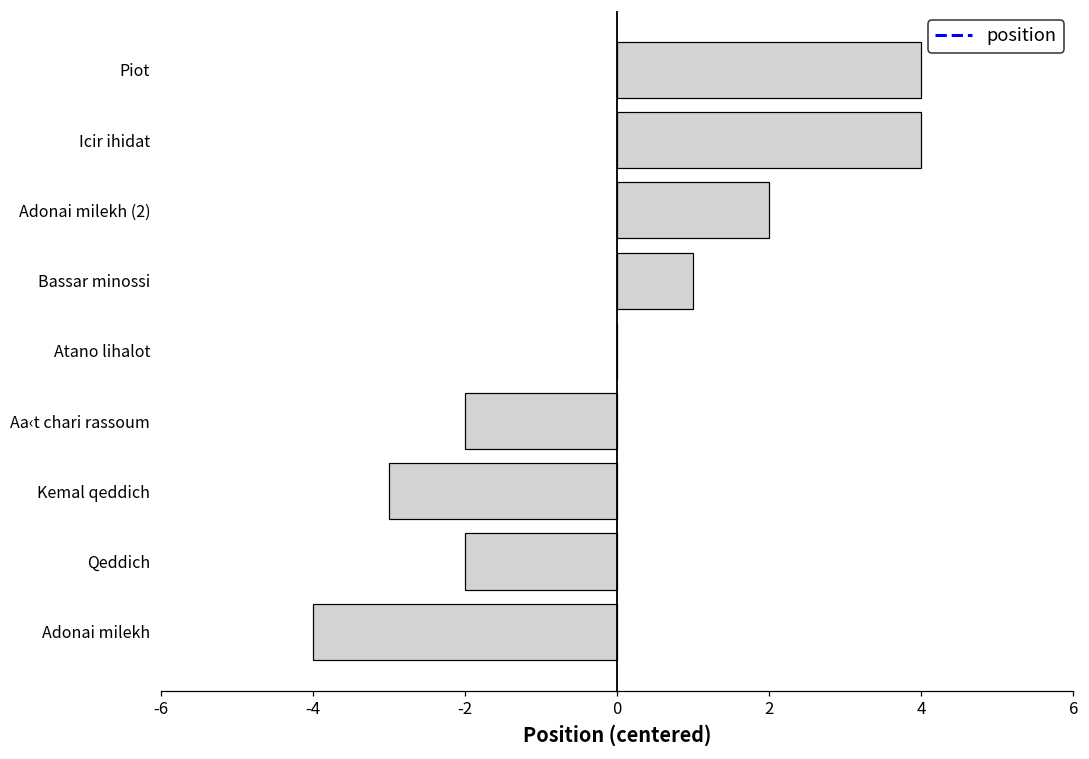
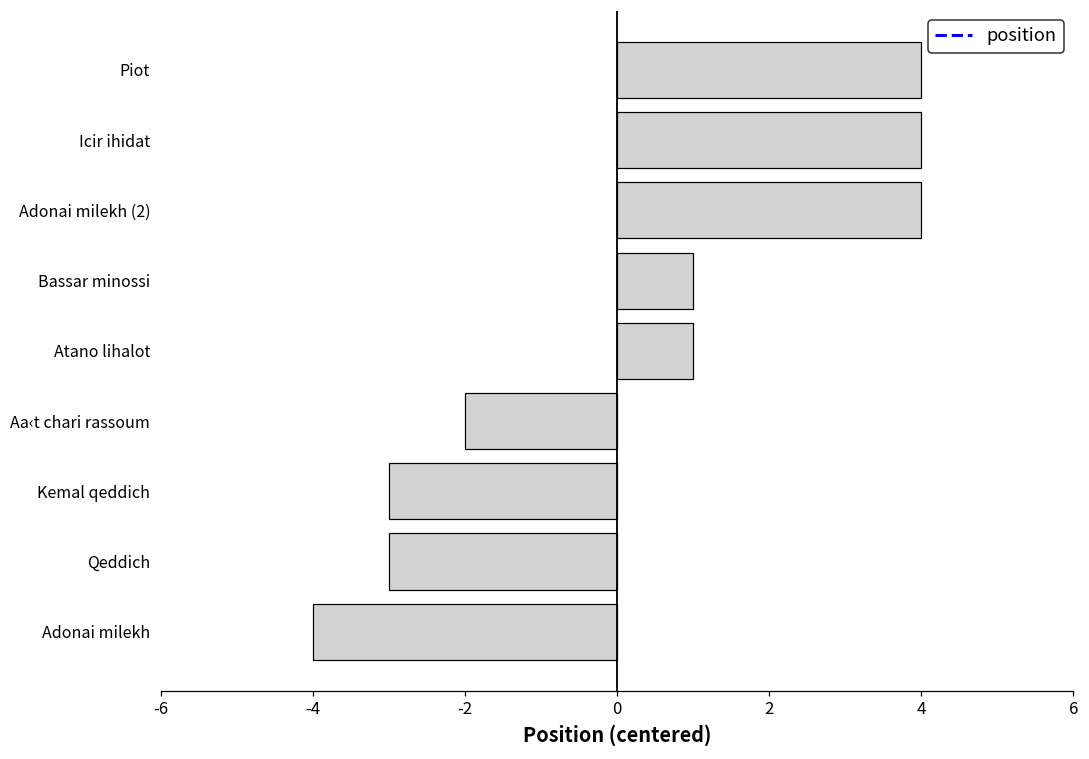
Adonai milekh (2): 2.0 -> 4.0
Atano lihalot: 0.0 -> 1.0
Qeddich: -2.0 -> -3.0
